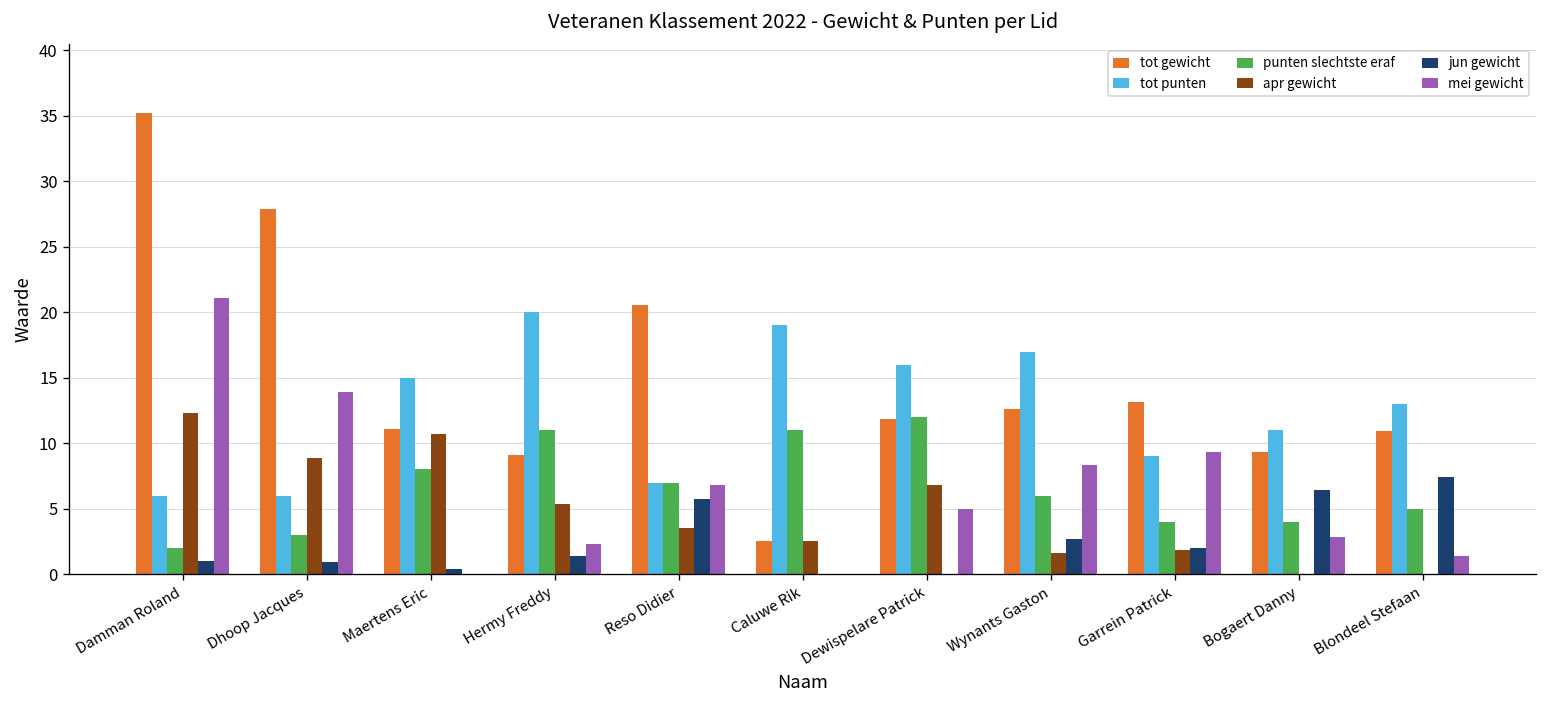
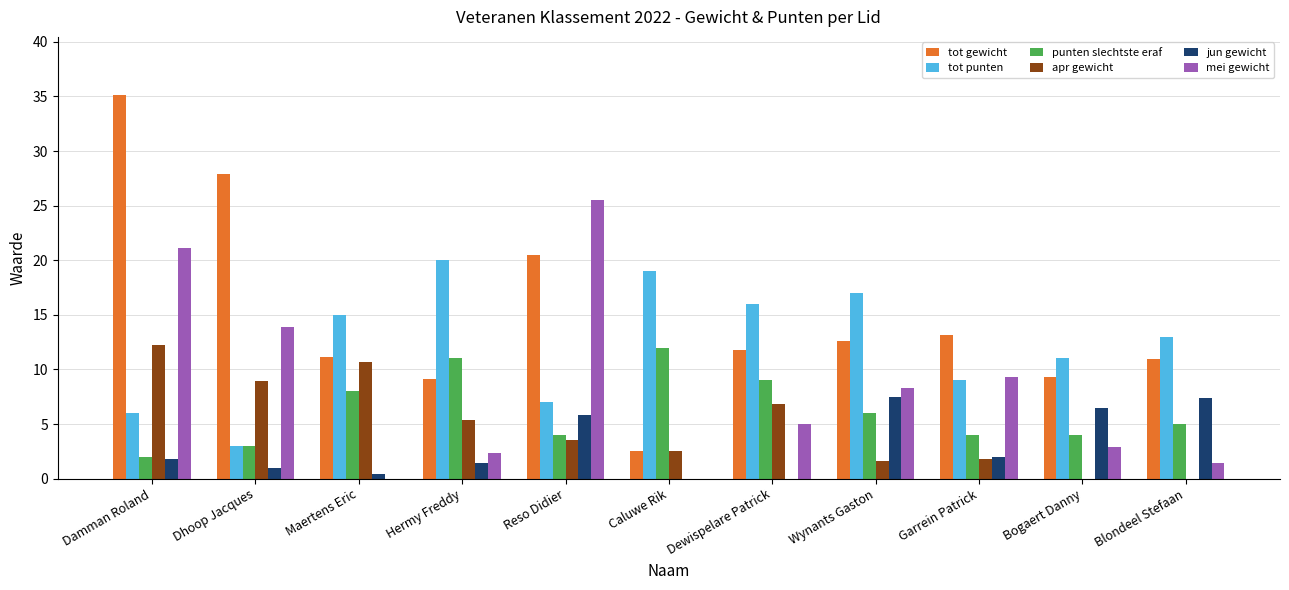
jun gewicht, Damman Roland: 1.0 -> 1.8
tot punten, Dhoop Jacques: 6 -> 3
punten slechtste eraf, Reso Didier: 7 -> 4
mei gewicht, Reso Didier: 6.8 -> 25.6
punten slechtste eraf, Caluwe Rik: 11 -> 12
punten slechtste eraf, Dewispelare Patrick: 12 -> 9
jun gewicht, Wynants Gaston: 2.7 -> 7.4
